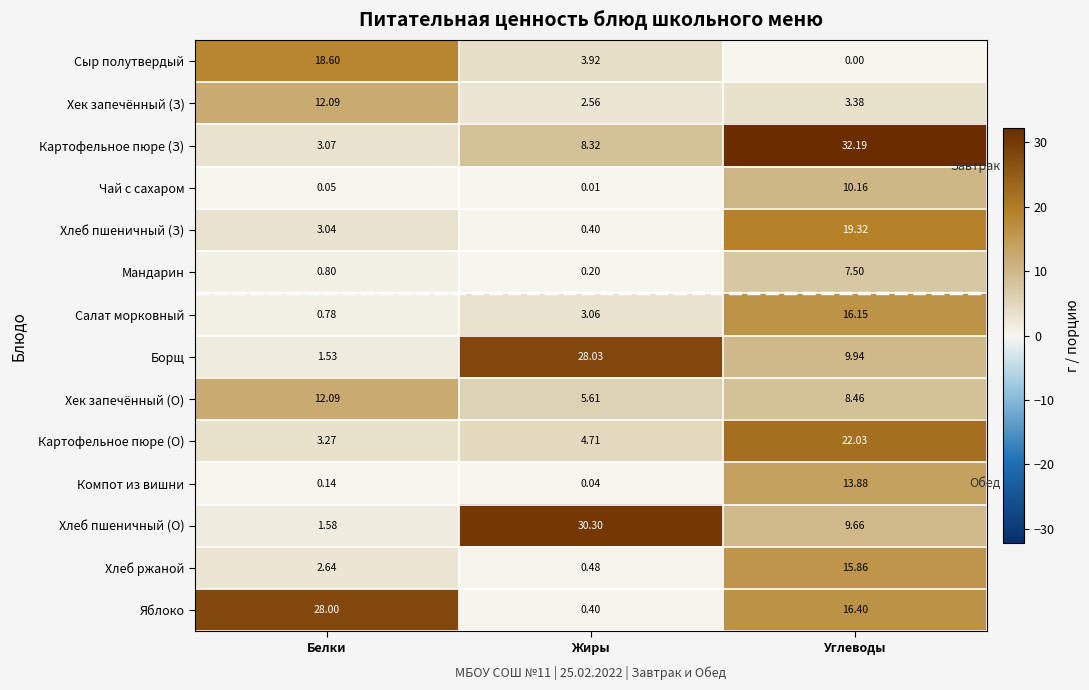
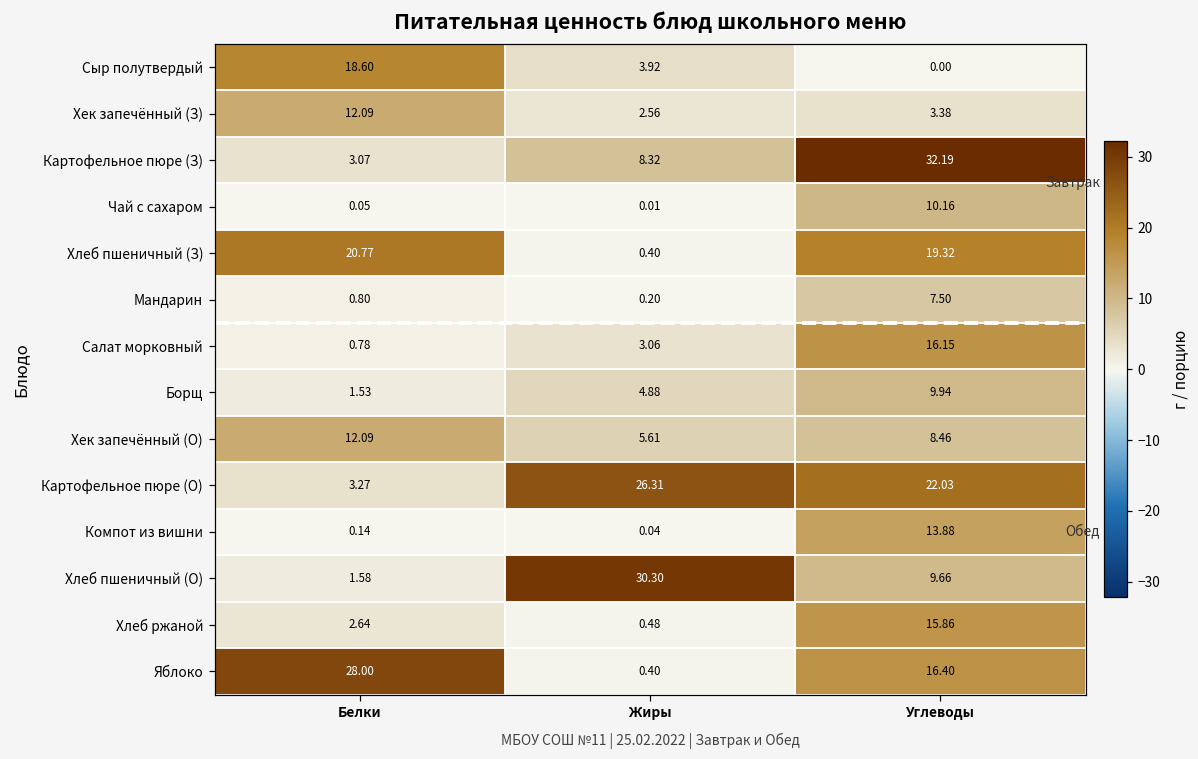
Хлеб пшеничный (З), Белки: 3.04 -> 20.77
Борщ, Жиры: 28.03 -> 4.88
Картофельное пюре (О), Жиры: 4.71 -> 26.31
